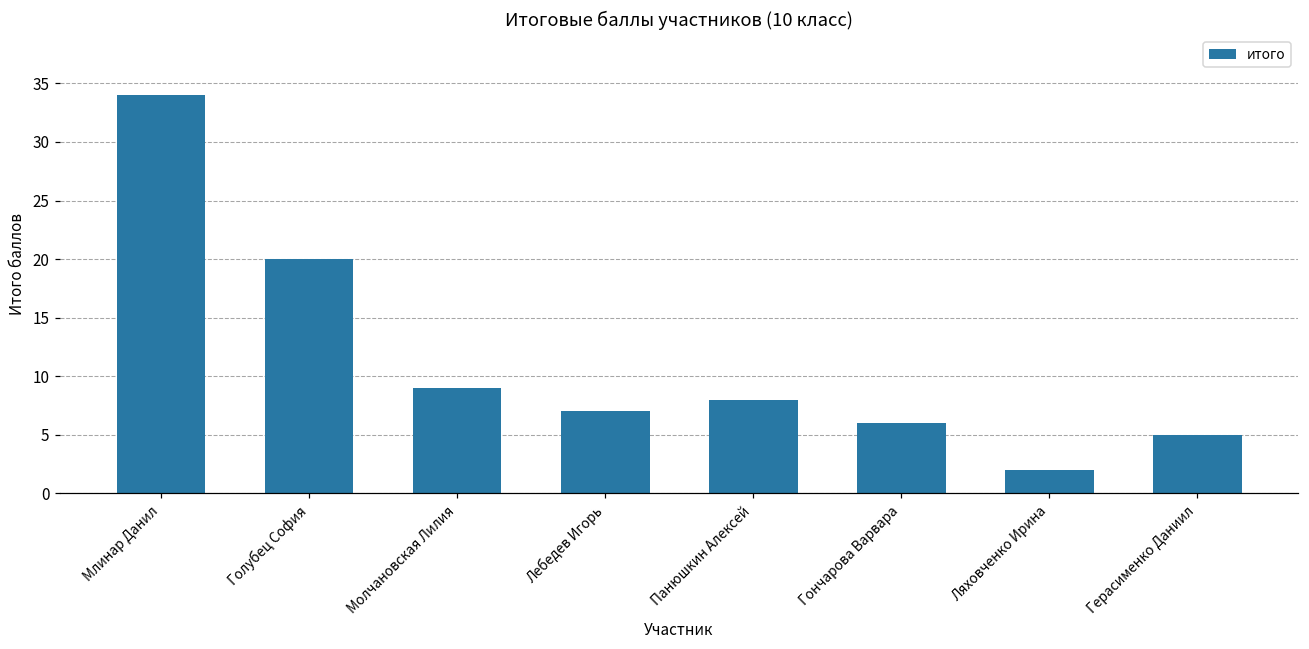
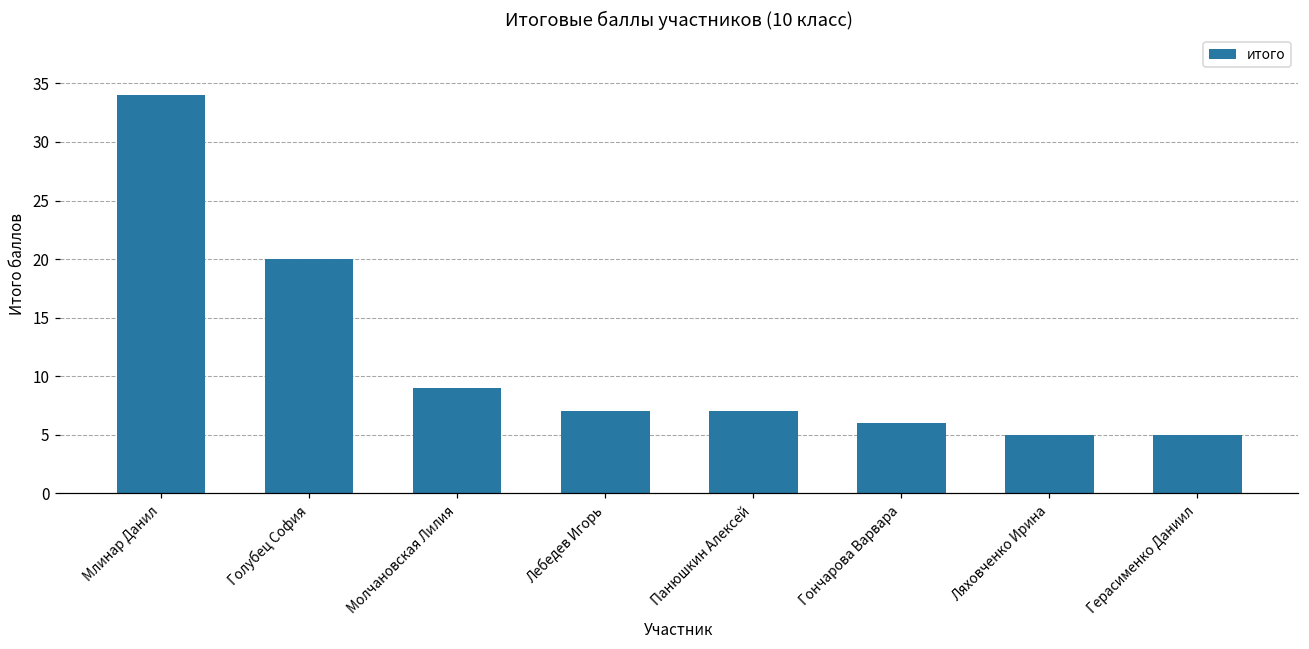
Панюшкин Алексей: 8 -> 7
Ляховченко Ирина: 2 -> 5
